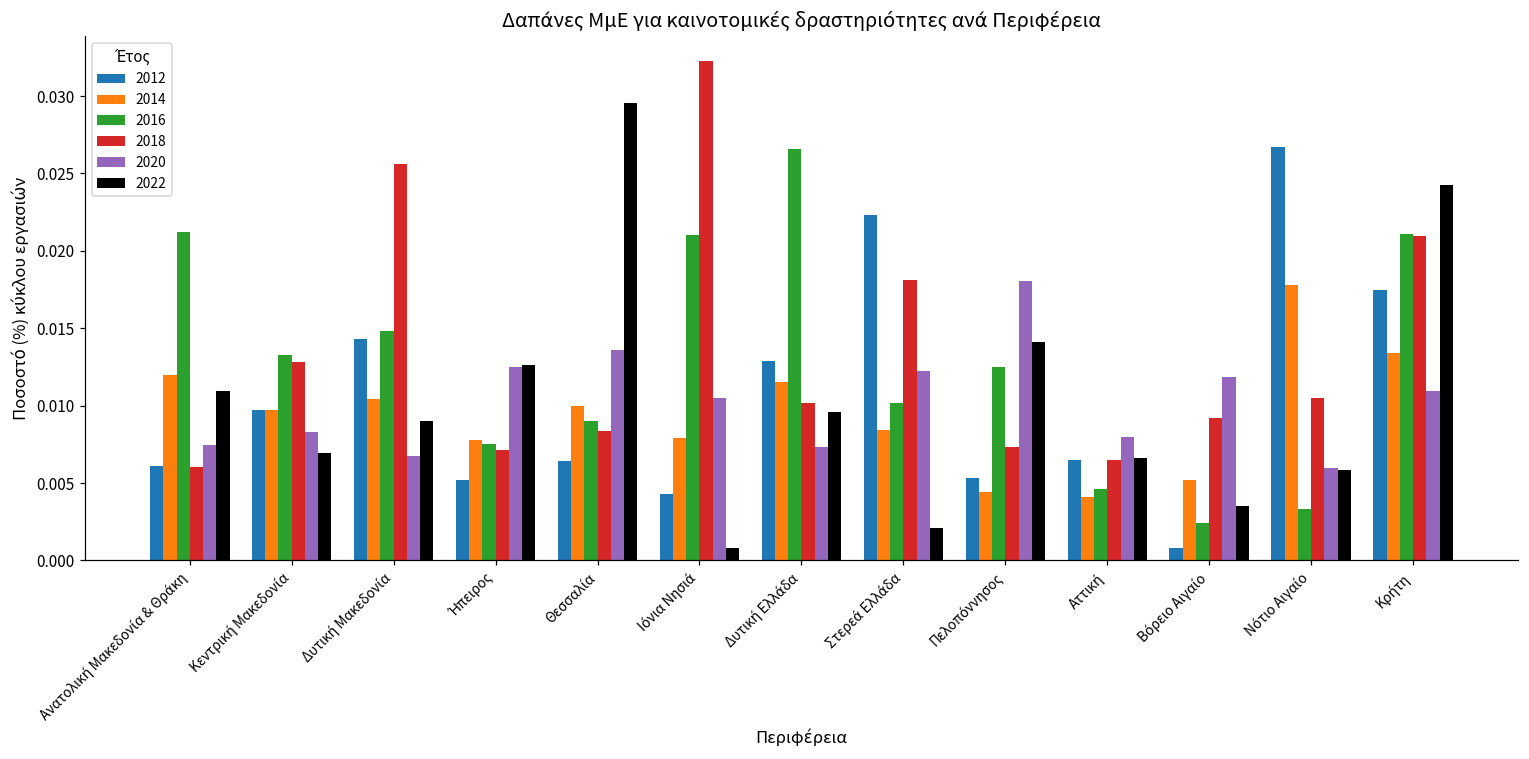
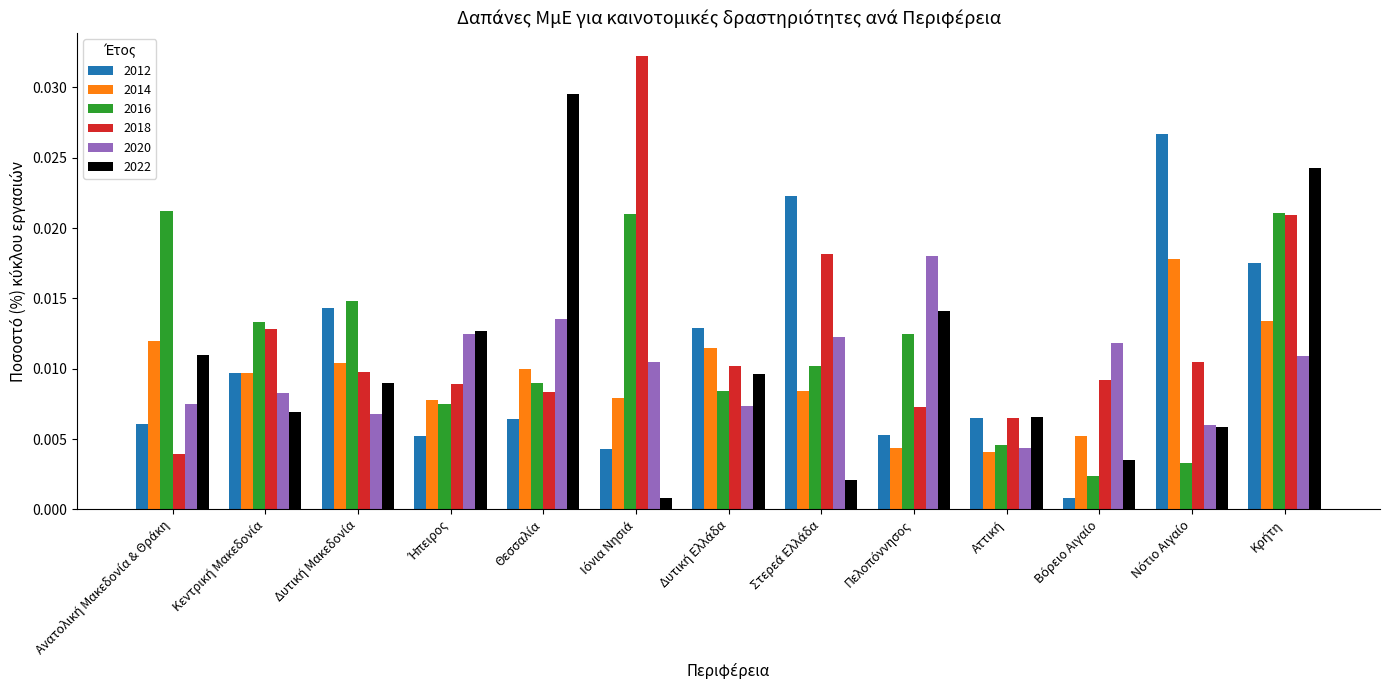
2018, Ανατολική Μακεδονία & Θράκη: 0.0060 -> 0.0040
2018, Δυτική Μακεδονία: 0.0256 -> 0.0098
2018, Ήπειρος: 0.0071 -> 0.0089
2016, Δυτική Ελλάδα: 0.0266 -> 0.0084
2020, Αττική: 0.0080 -> 0.0044
